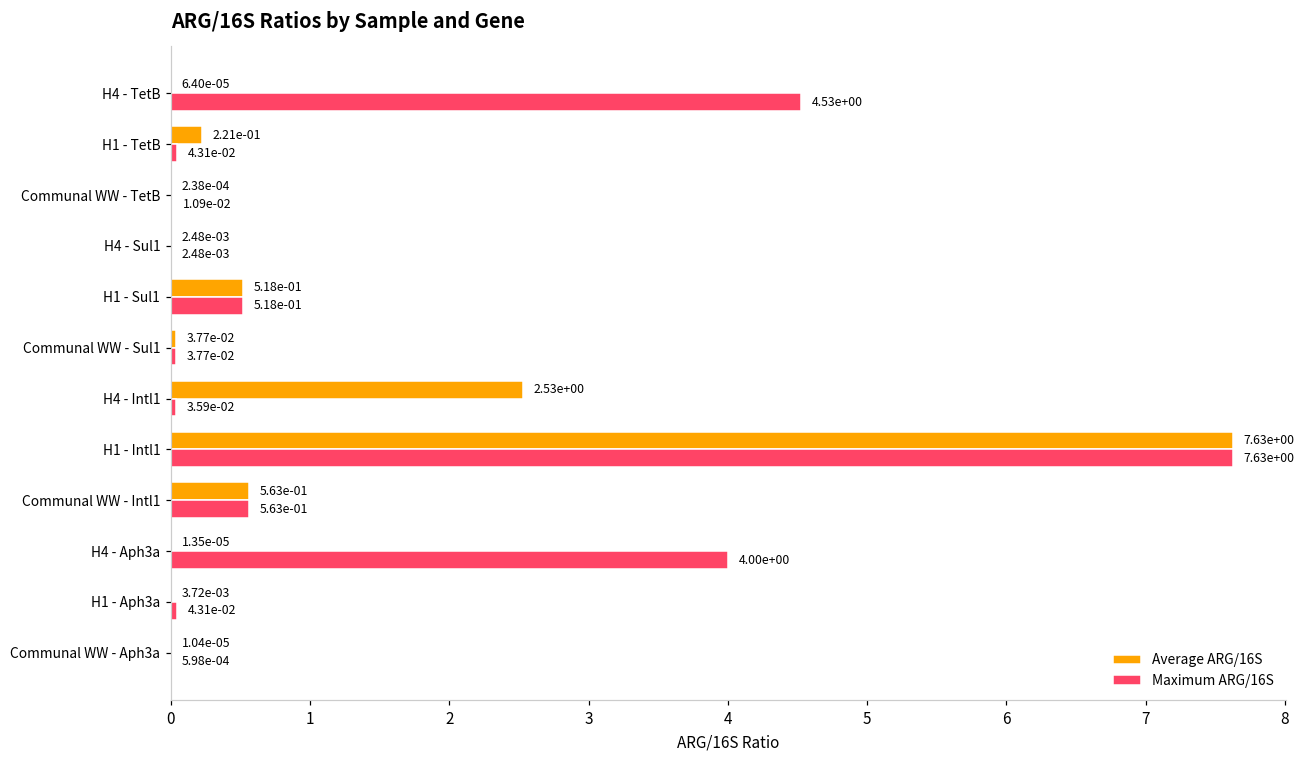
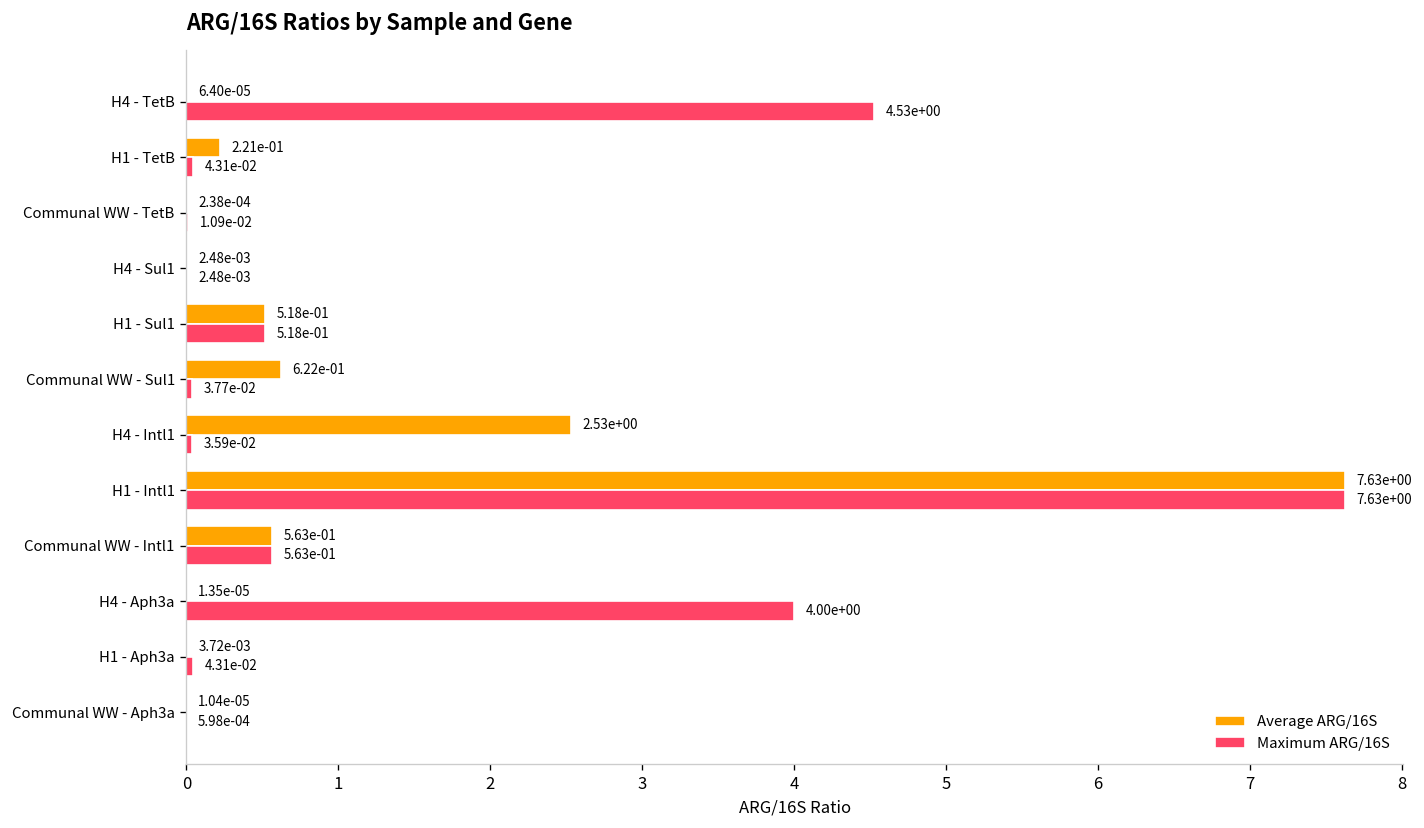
Average ARG/16S, Communal WW - Sul1: 3.77e-02 -> 6.22e-01
